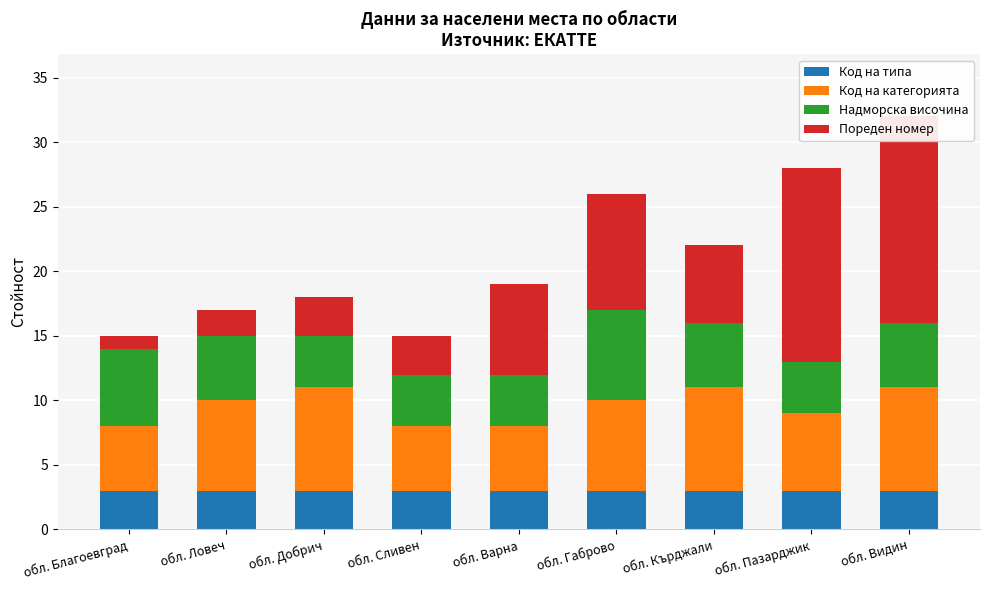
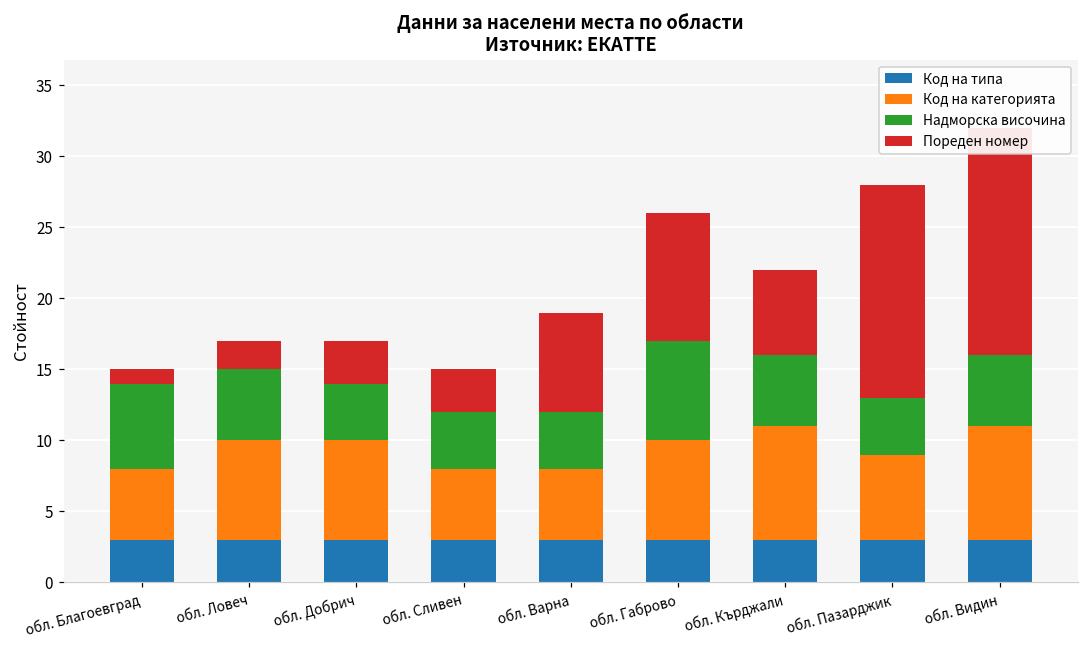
Код на категорията, обл. Добрич: 8 -> 7
